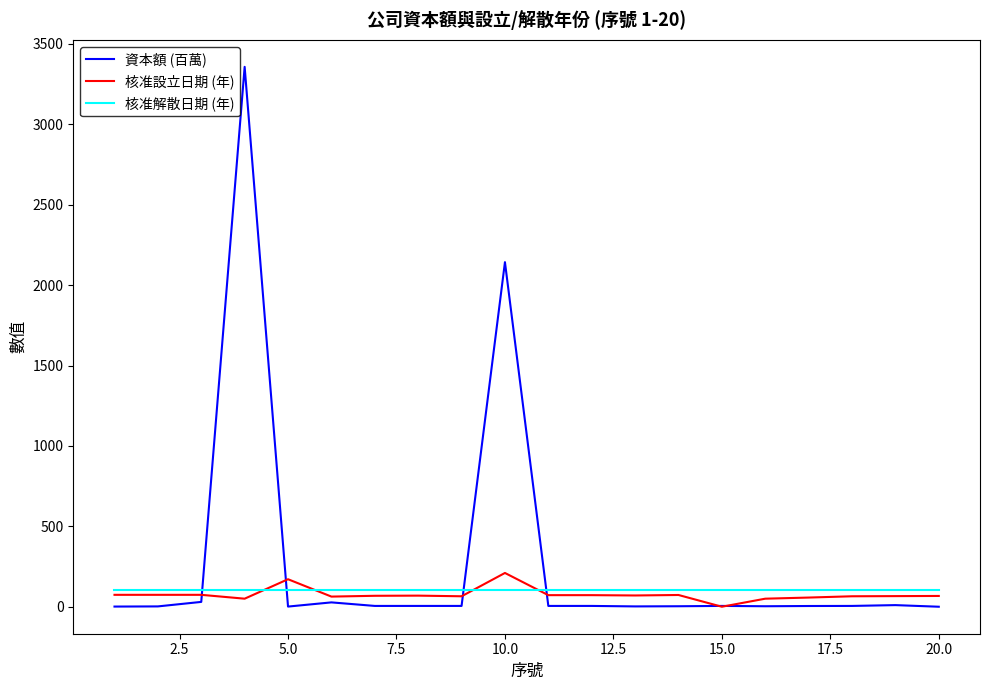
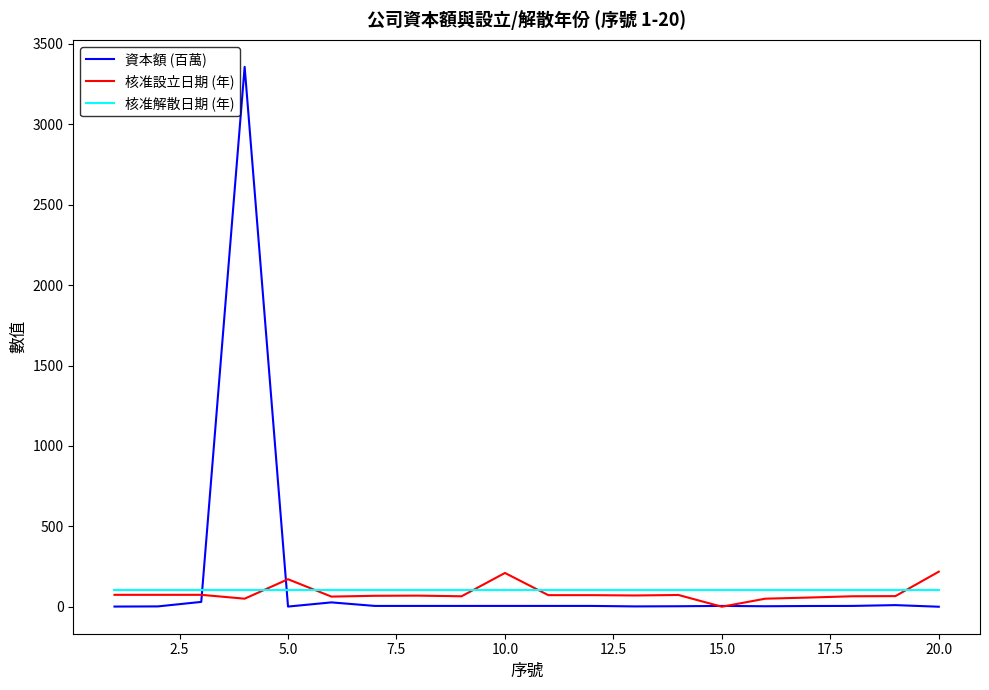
資本額 (百萬), 10.0: 2140 -> 10
核准設立日期 (年), 20.0: 70 -> 220
